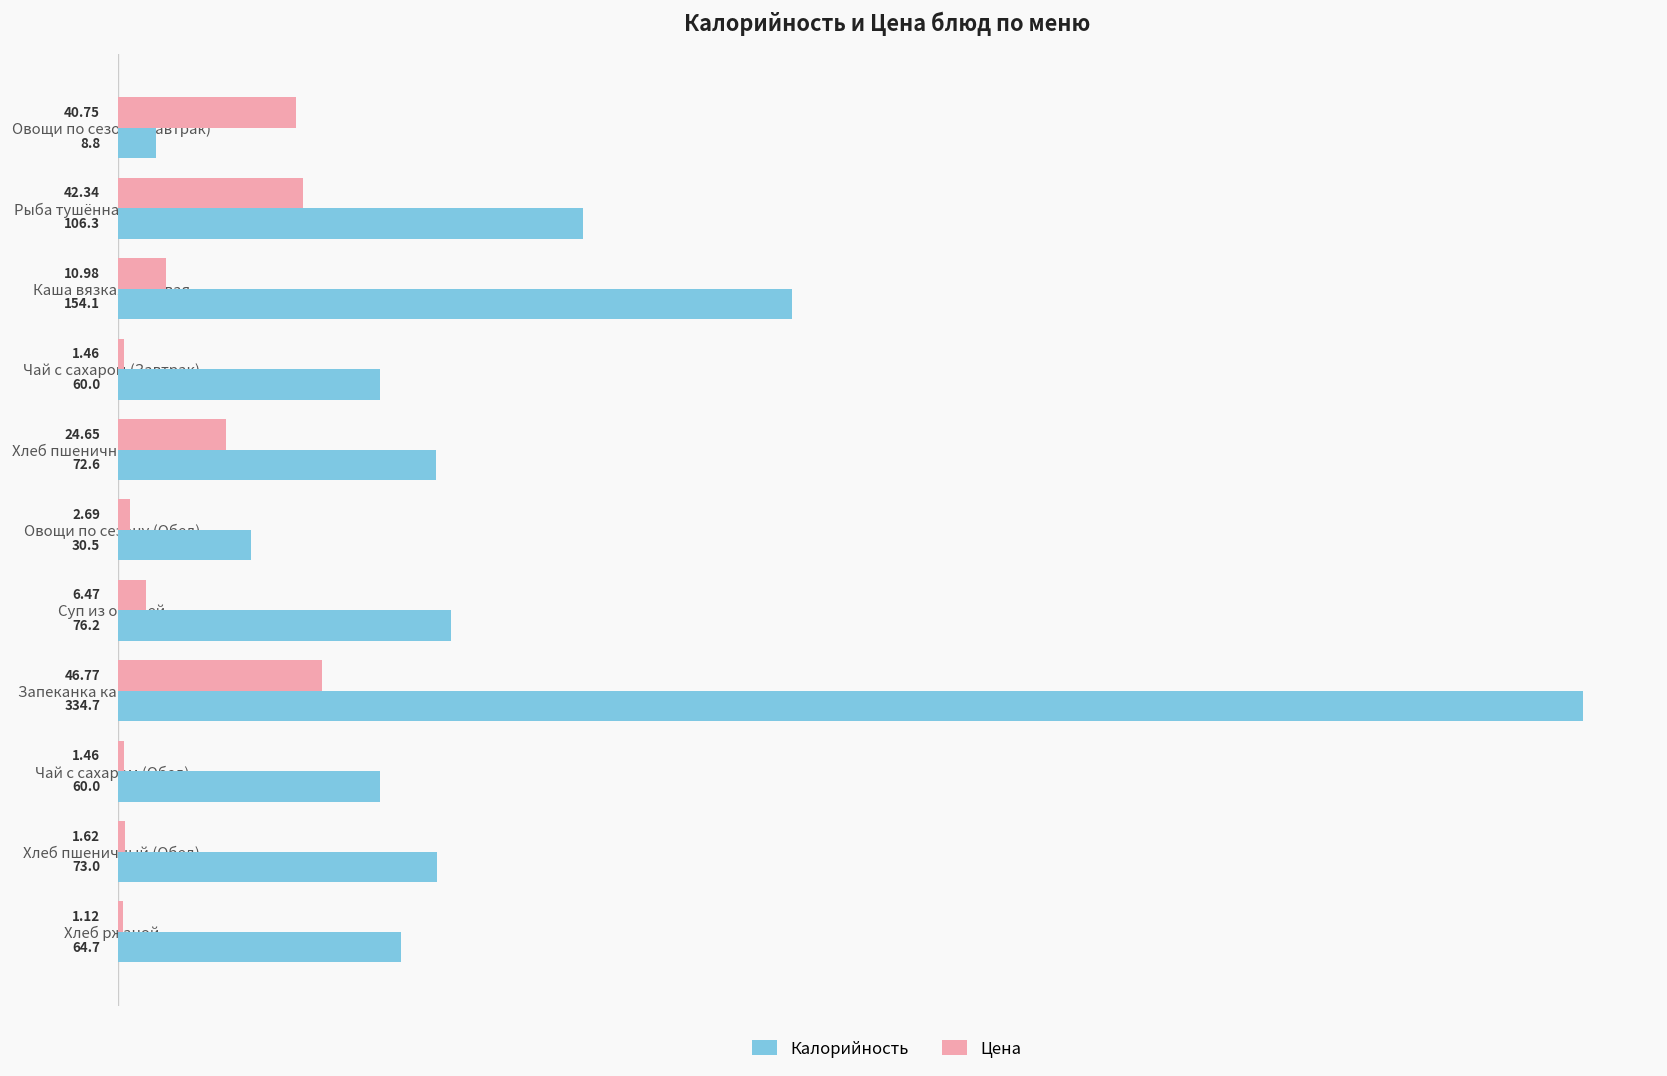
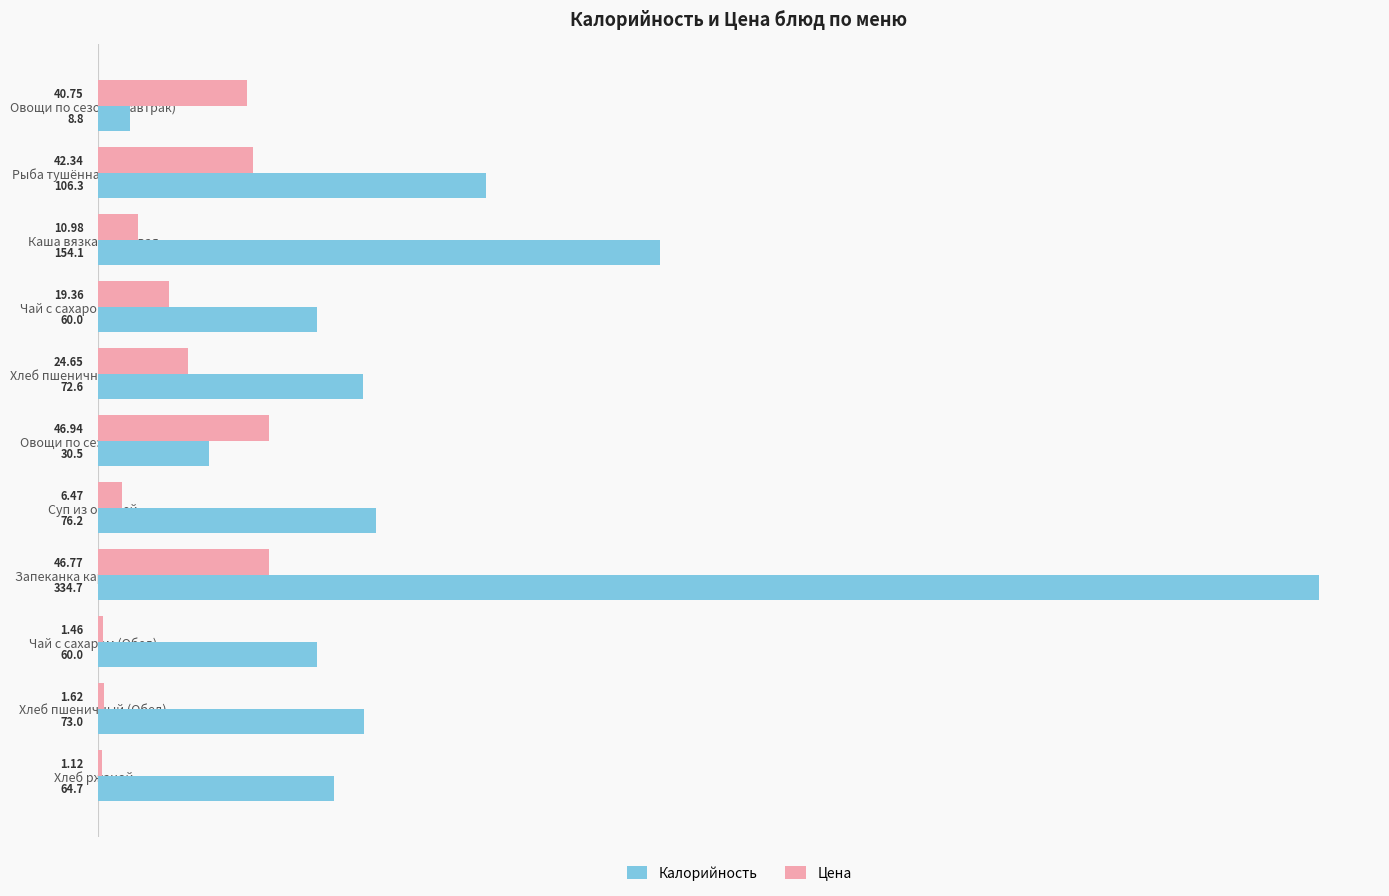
Цена, Чай с сахаром (Завтрак): 1.46 -> 19.36
Цена, Овощи по сезону (Обед): 2.69 -> 46.94
